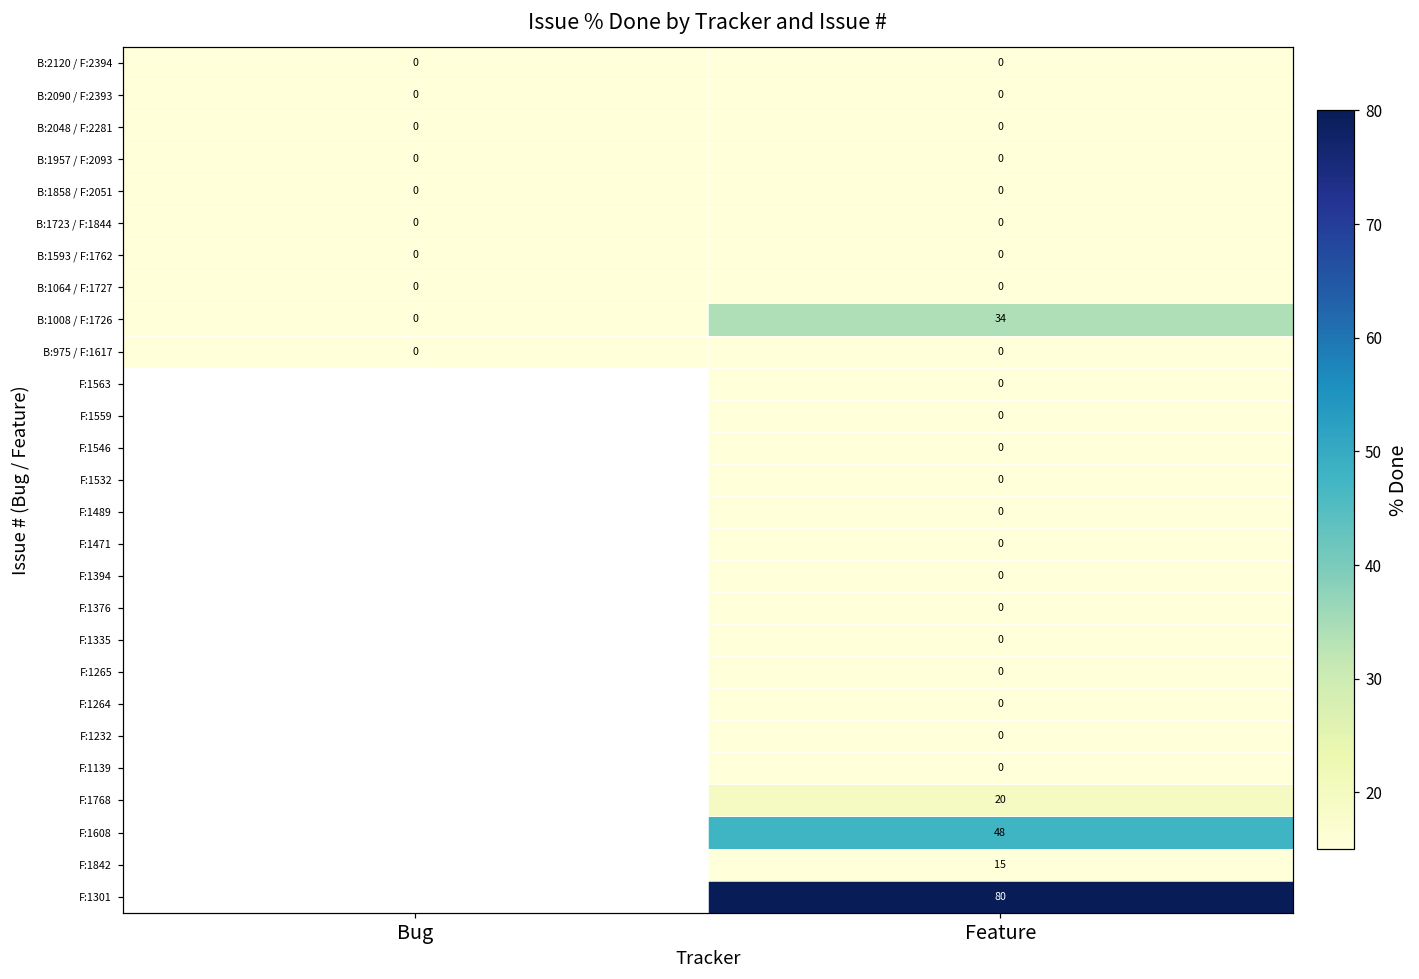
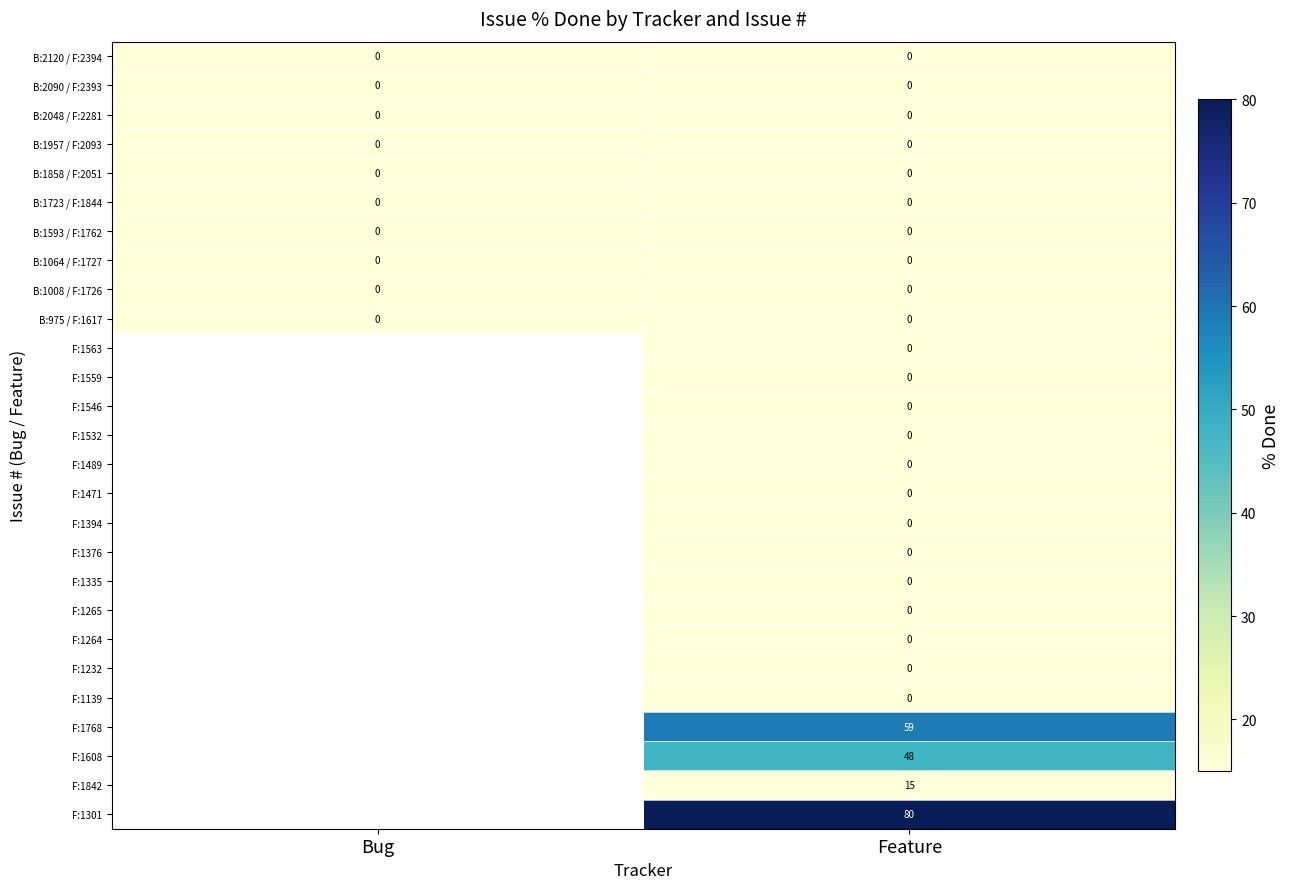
B:1008 / F:1726, Feature: 34 -> 0
F:1768, Feature: 20 -> 59
